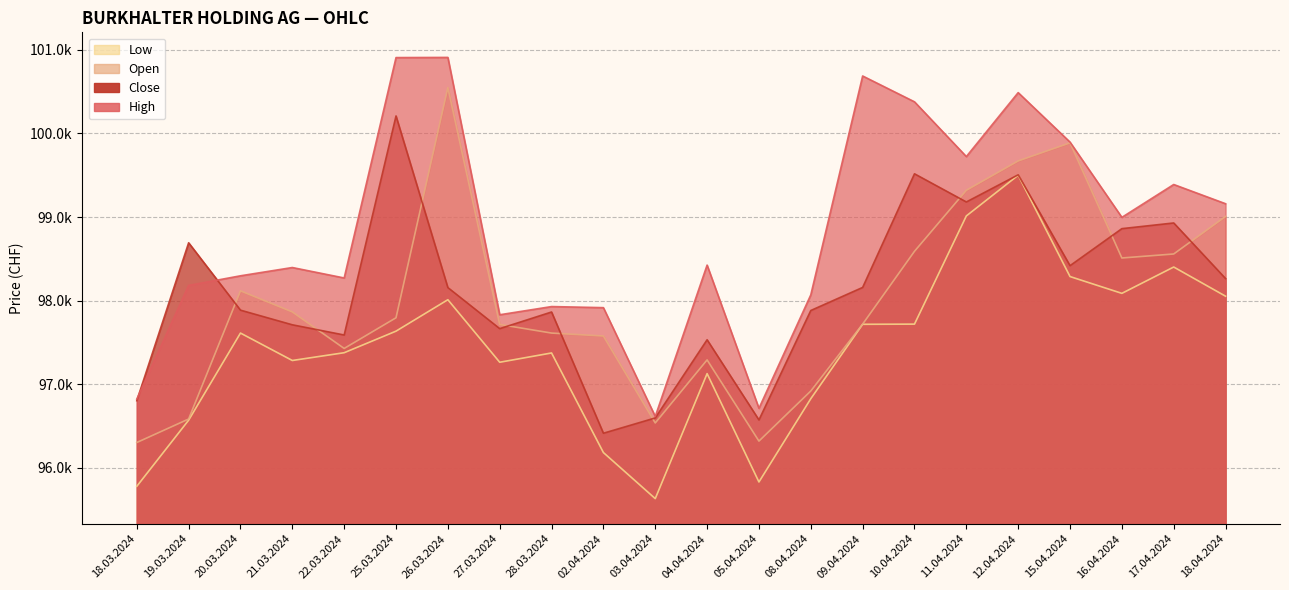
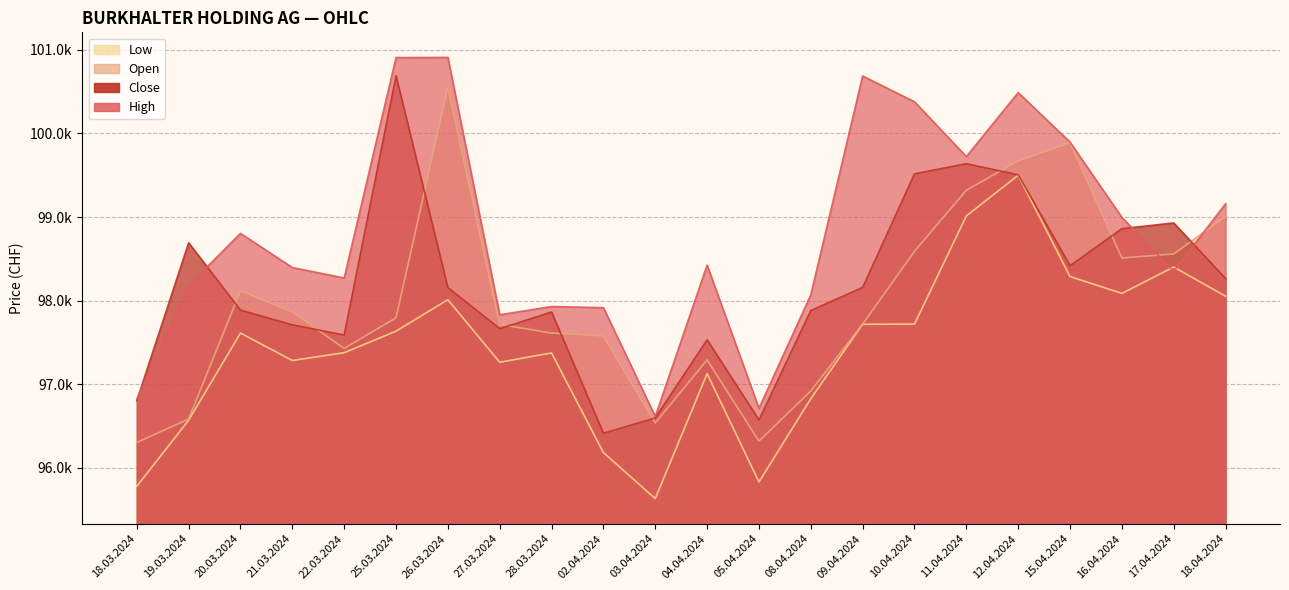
High, 20.03.2024: 98300 -> 98800
Close, 25.03.2024: 100200 -> 100700
Close, 11.04.2024: 99200 -> 99600
High, 17.04.2024: 99400 -> 98400
